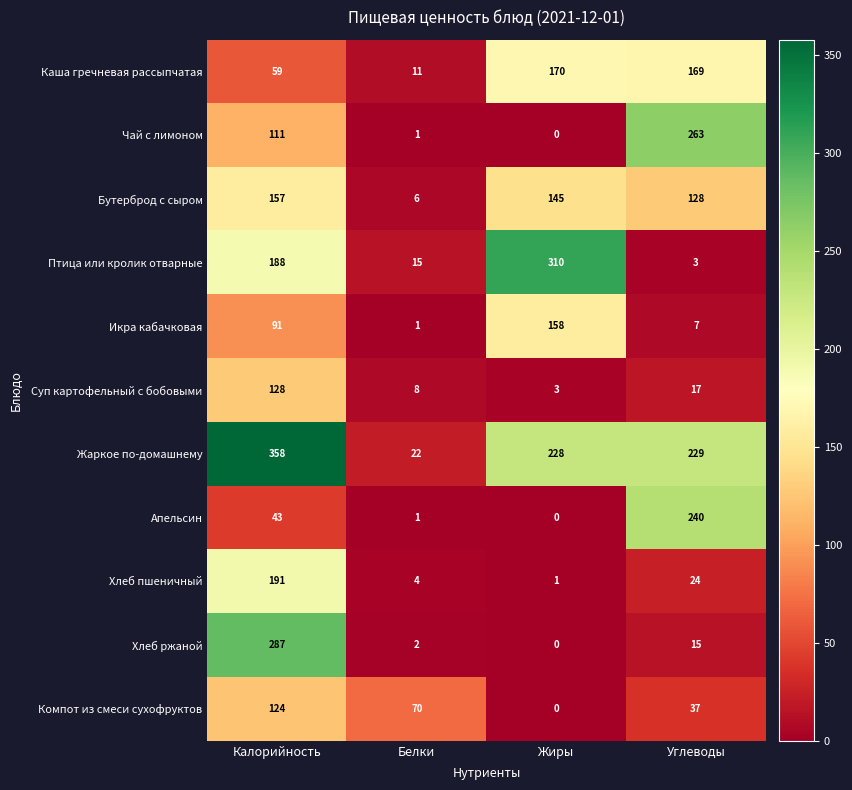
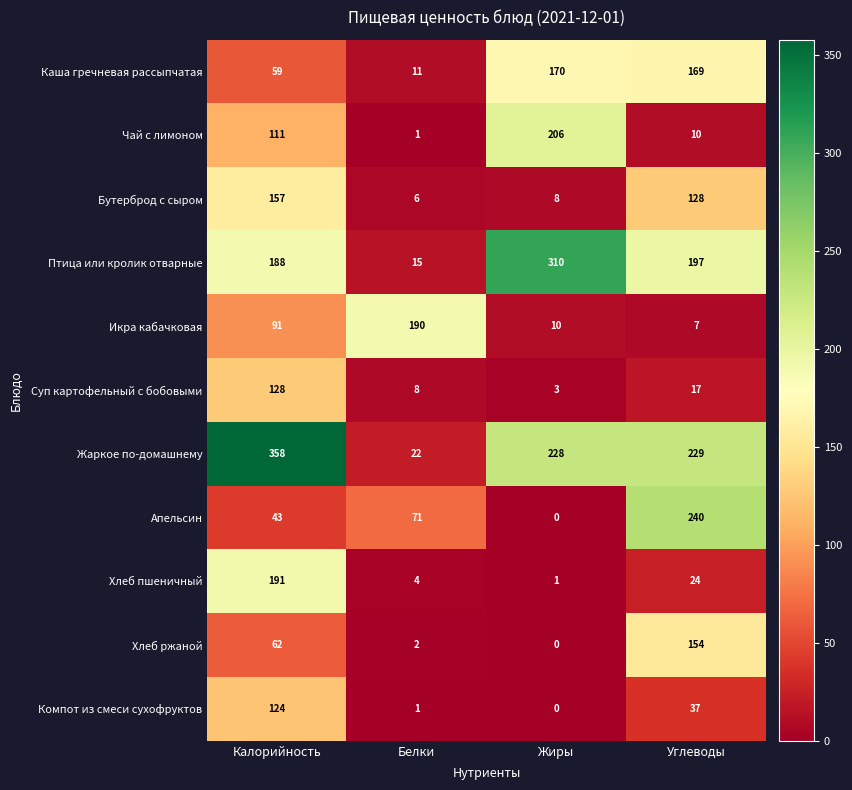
Чай с лимоном, Жиры: 0 -> 206
Чай с лимоном, Углеводы: 263 -> 10
Бутерброд с сыром, Жиры: 145 -> 8
Птица или кролик отварные, Углеводы: 3 -> 197
Икра кабачковая, Белки: 1 -> 190
Икра кабачковая, Жиры: 158 -> 10
Апельсин, Белки: 1 -> 71
Хлеб ржаной, Калорийность: 287 -> 62
Хлеб ржаной, Углеводы: 15 -> 154
Компот из смеси сухофруктов, Белки: 70 -> 1
